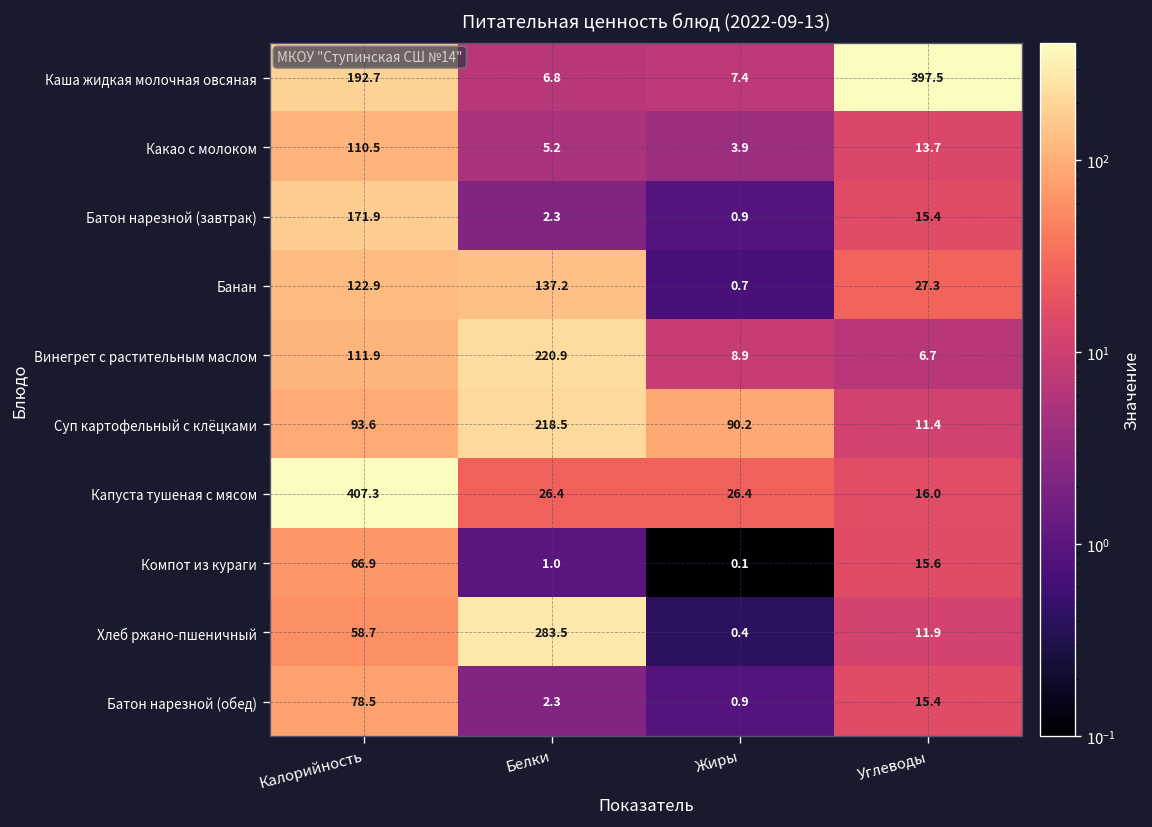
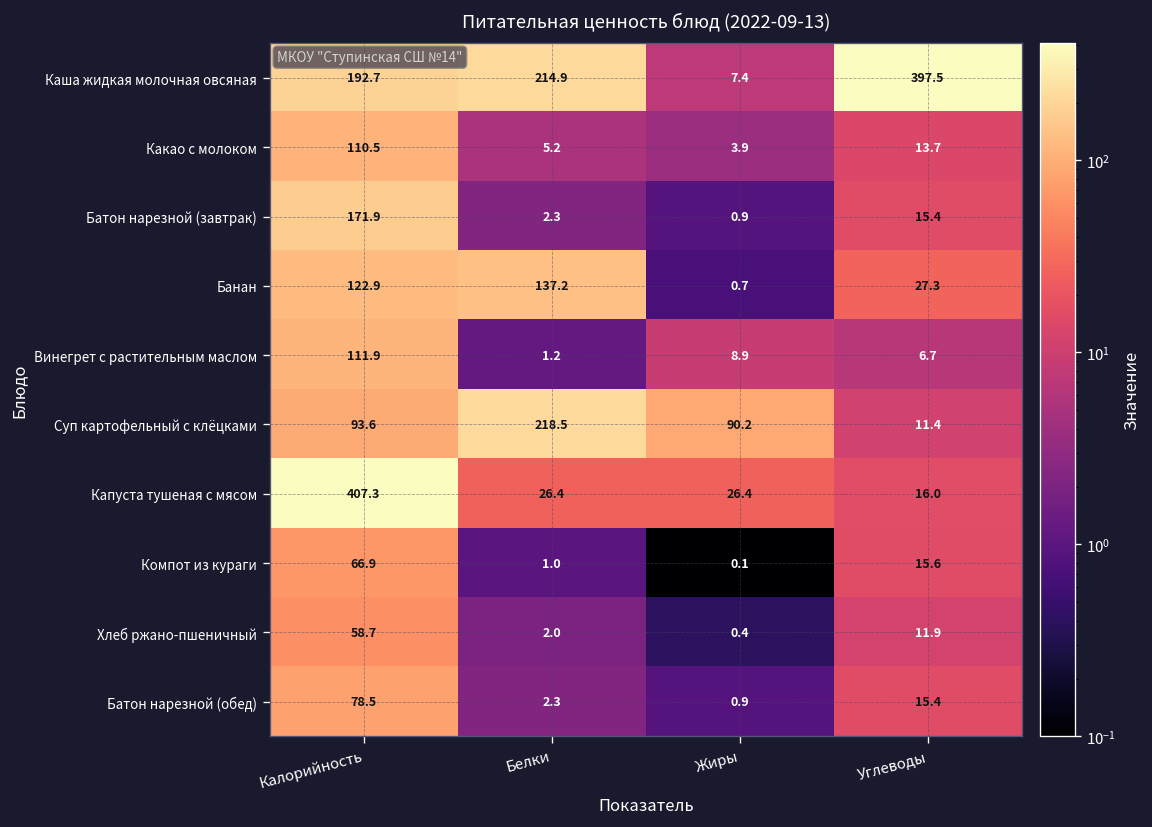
Каша жидкая молочная овсяная, Белки: 6.8 -> 214.9
Винегрет с растительным маслом, Белки: 220.9 -> 1.2
Хлеб ржано-пшеничный, Белки: 283.5 -> 2.0
